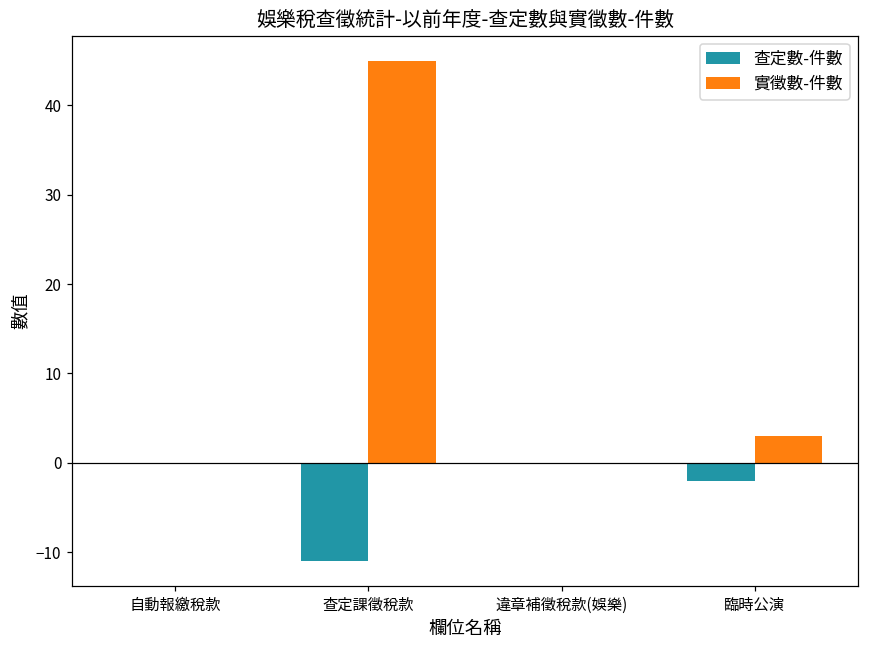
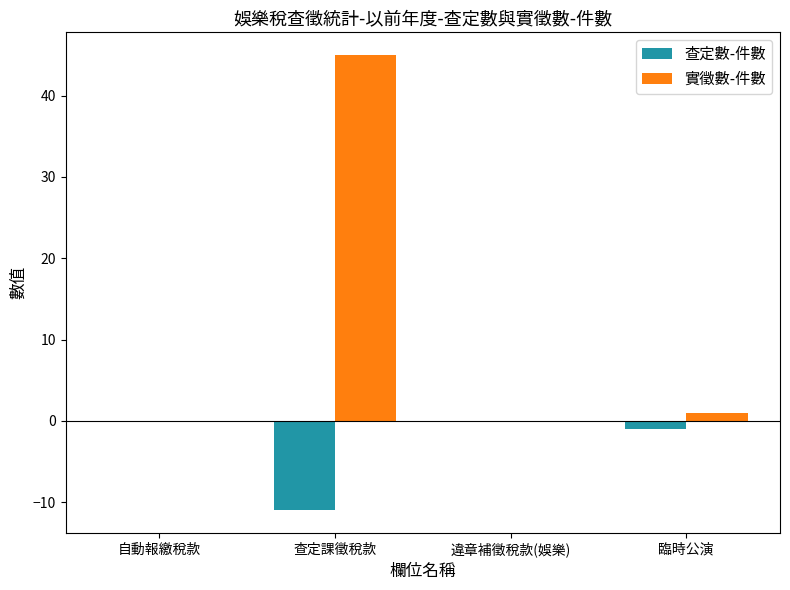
查定數-件數, 臨時公演: -2 -> -1
實徵數-件數, 臨時公演: 3 -> 1
